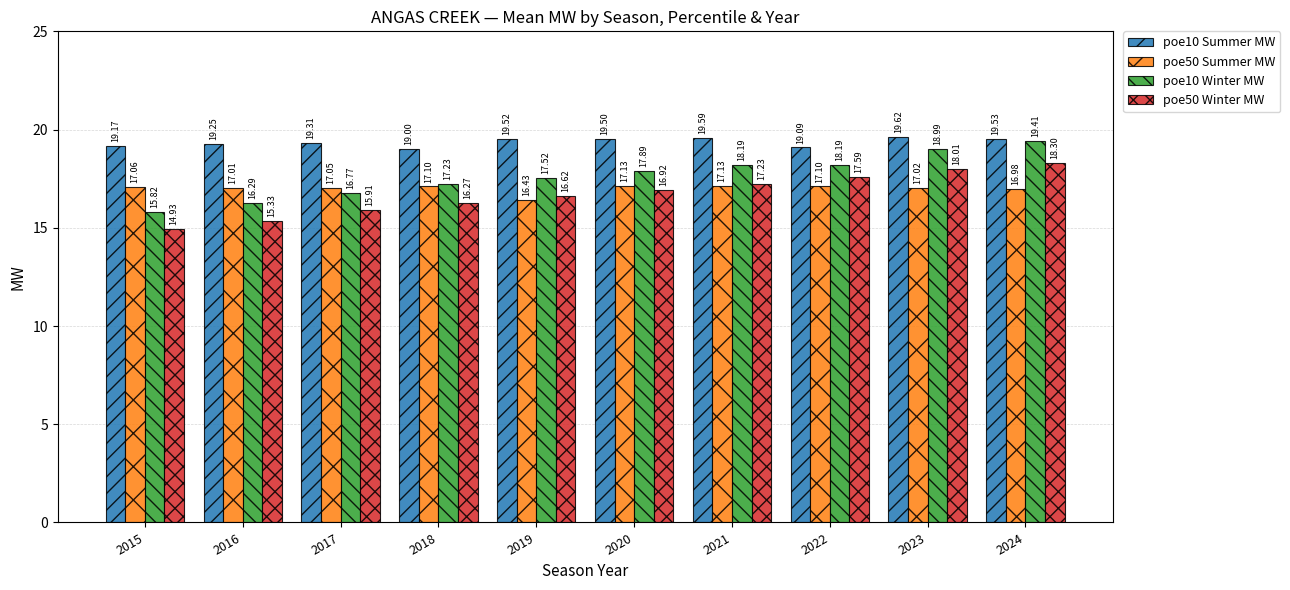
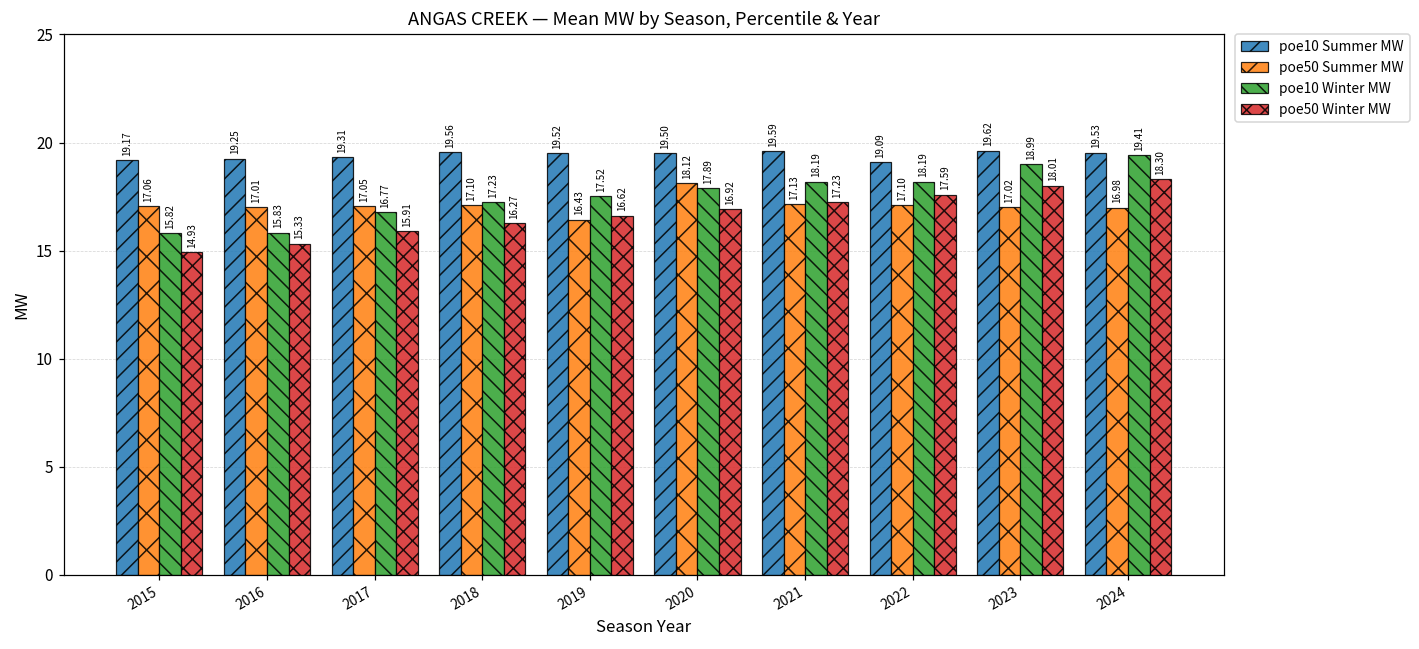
poe10 Winter MW, 2016: 16.29 -> 15.83
poe10 Summer MW, 2018: 19.00 -> 19.56
poe50 Summer MW, 2020: 17.13 -> 18.12
